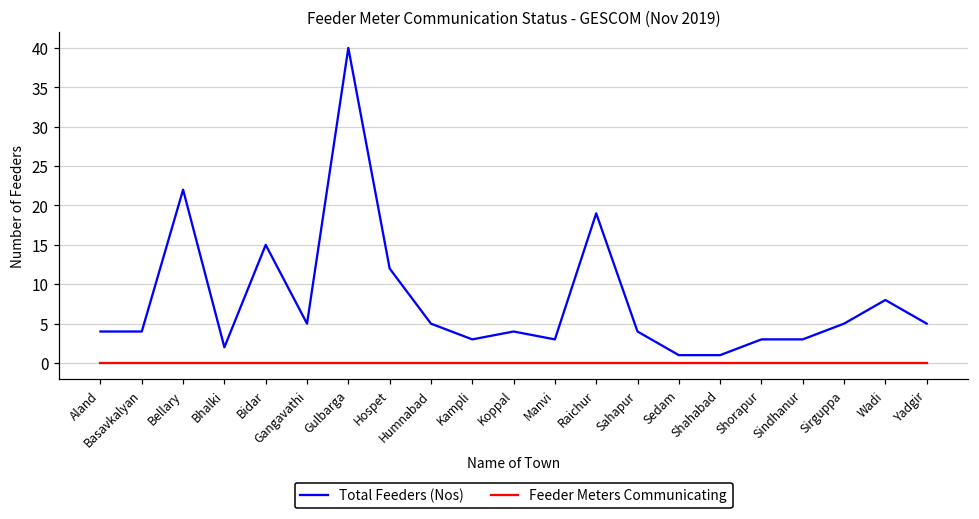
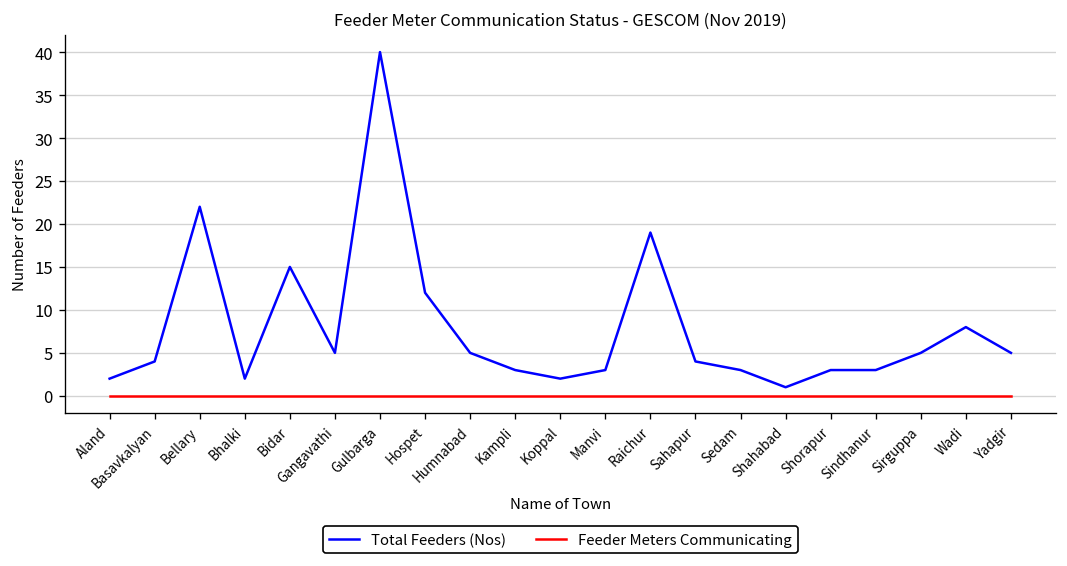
Total Feeders (Nos), Aland: 4 -> 2
Total Feeders (Nos), Koppal: 4 -> 2
Total Feeders (Nos), Sedam: 1 -> 3
